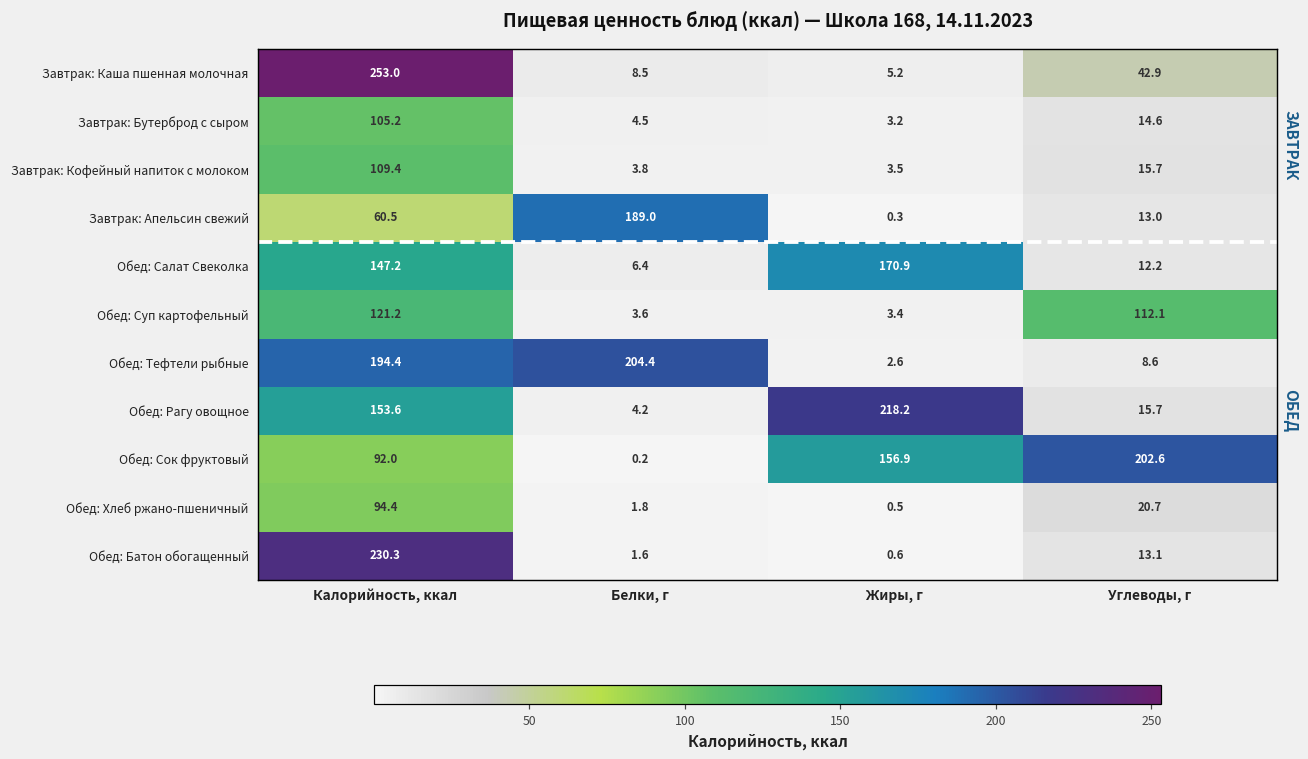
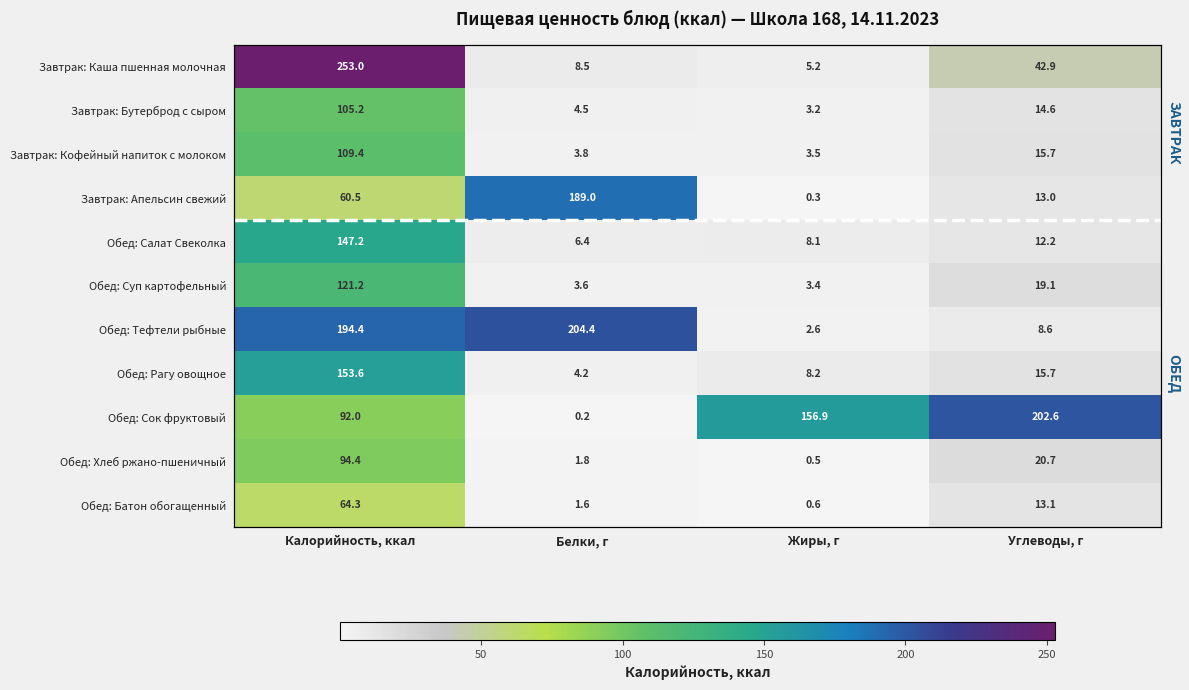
Обед: Салат Свеколка, Жиры, г: 170.9 -> 8.1
Обед: Суп картофельный, Углеводы, г: 112.1 -> 19.1
Обед: Рагу овощное, Жиры, г: 218.2 -> 8.2
Обед: Батон обогащенный, Калорийность, ккал: 230.3 -> 64.3
